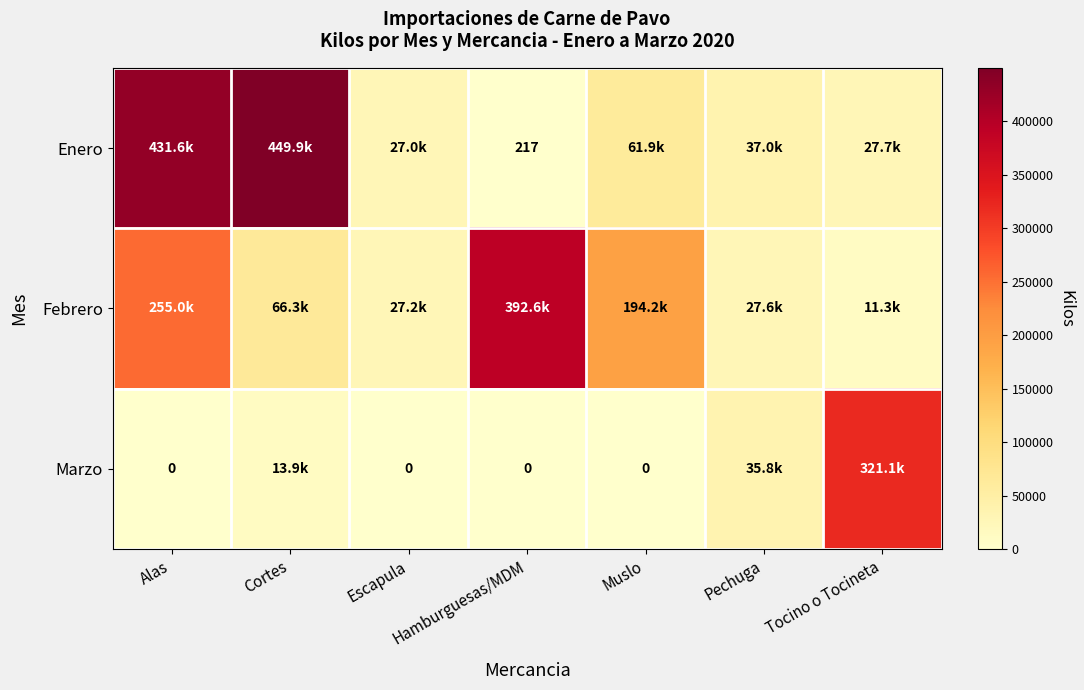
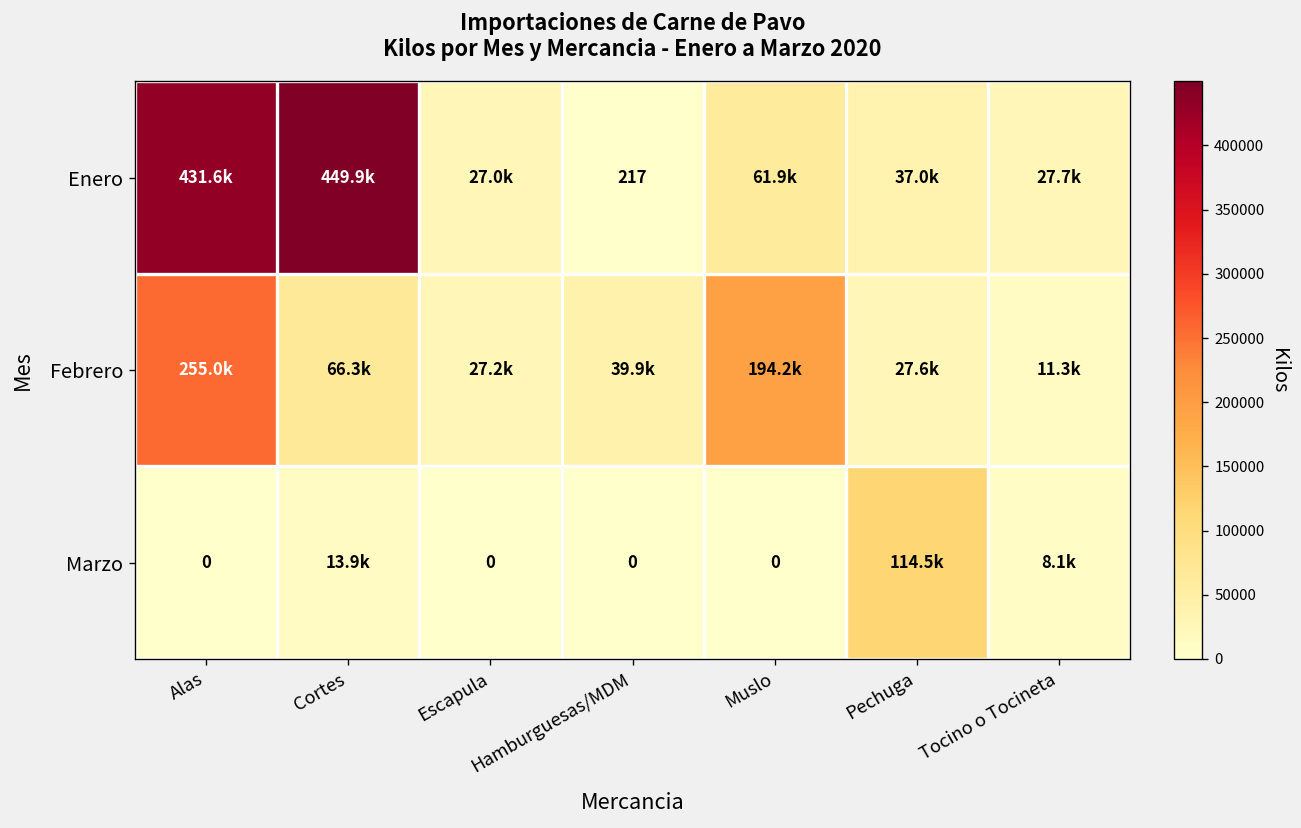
Febrero, Hamburguesas/MDM: 392.6k -> 39.9k
Marzo, Pechuga: 35.8k -> 114.5k
Marzo, Tocino o Tocineta: 321.1k -> 8.1k
